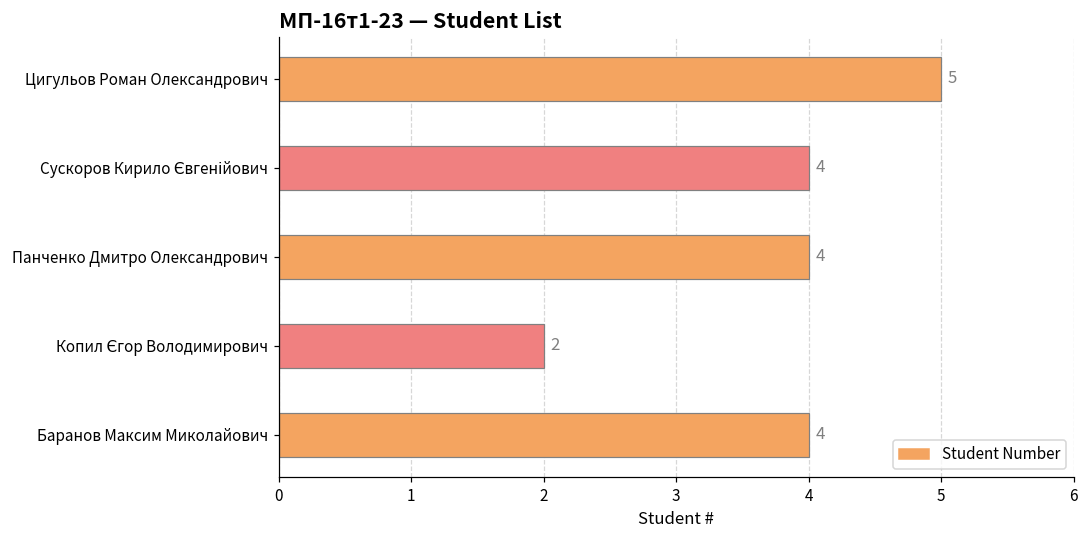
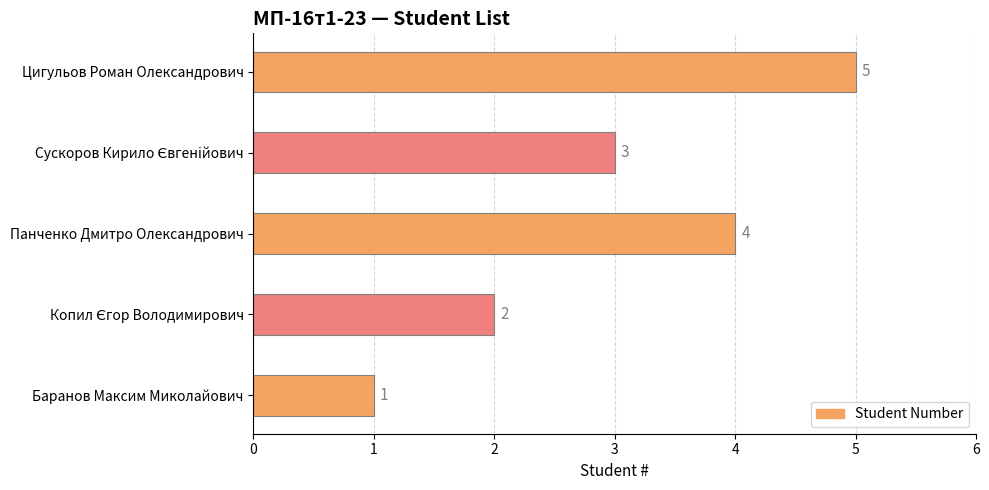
Сускоров Кирило Євгенійович: 4 -> 3
Баранов Максим Миколайович: 4 -> 1
